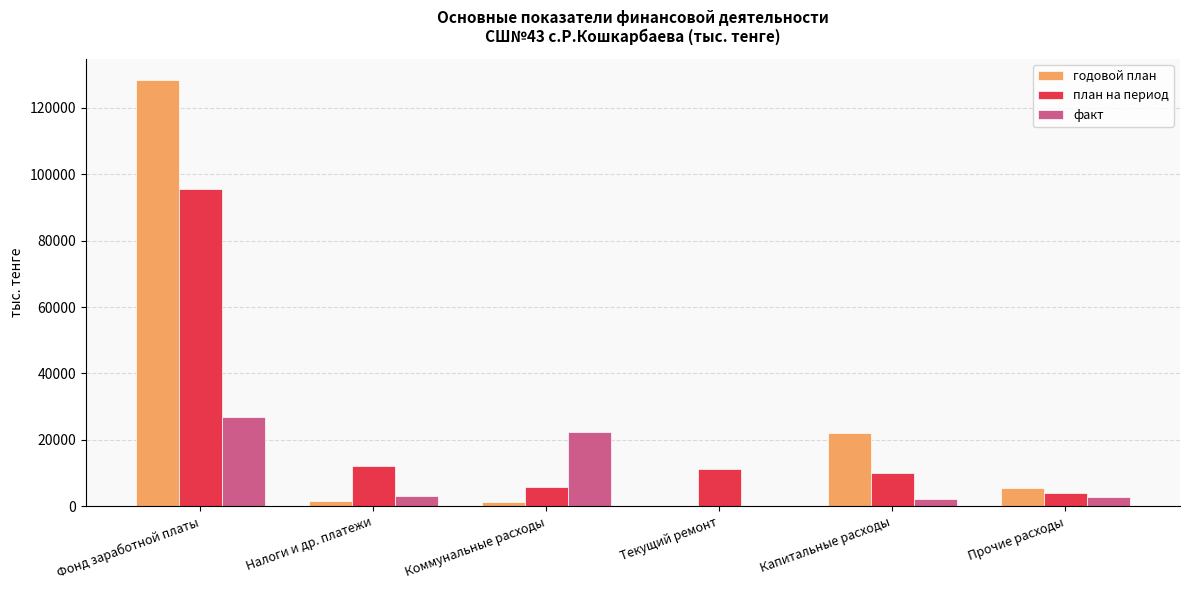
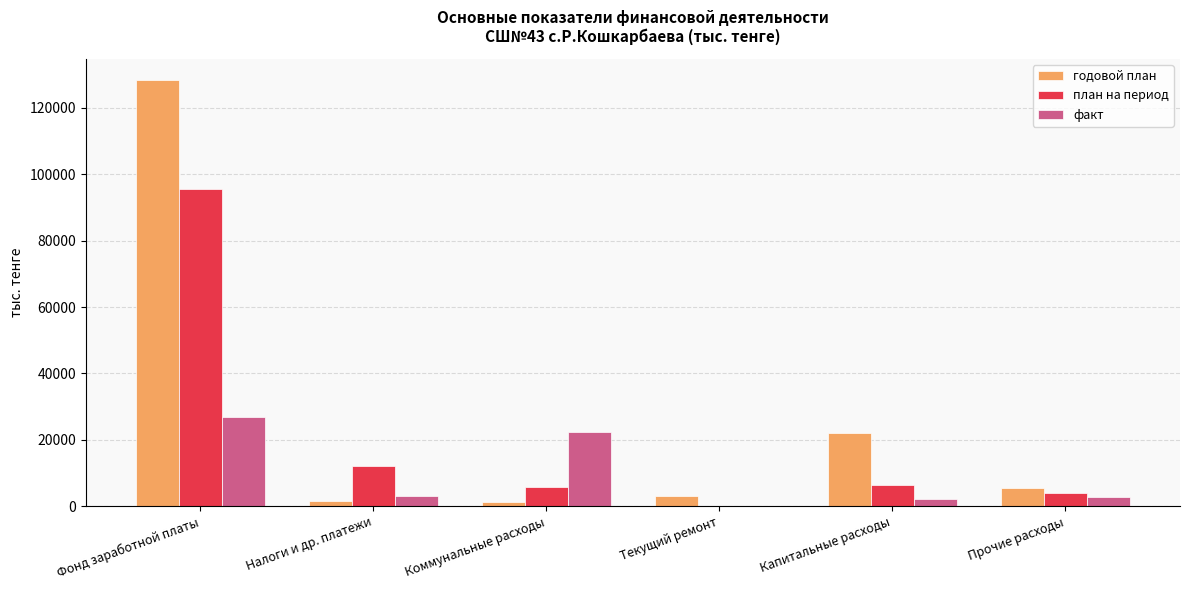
годовой план, Текущий ремонт: 0 -> 3000
план на период, Текущий ремонт: 11000 -> 0
план на период, Капитальные расходы: 10000 -> 7000
